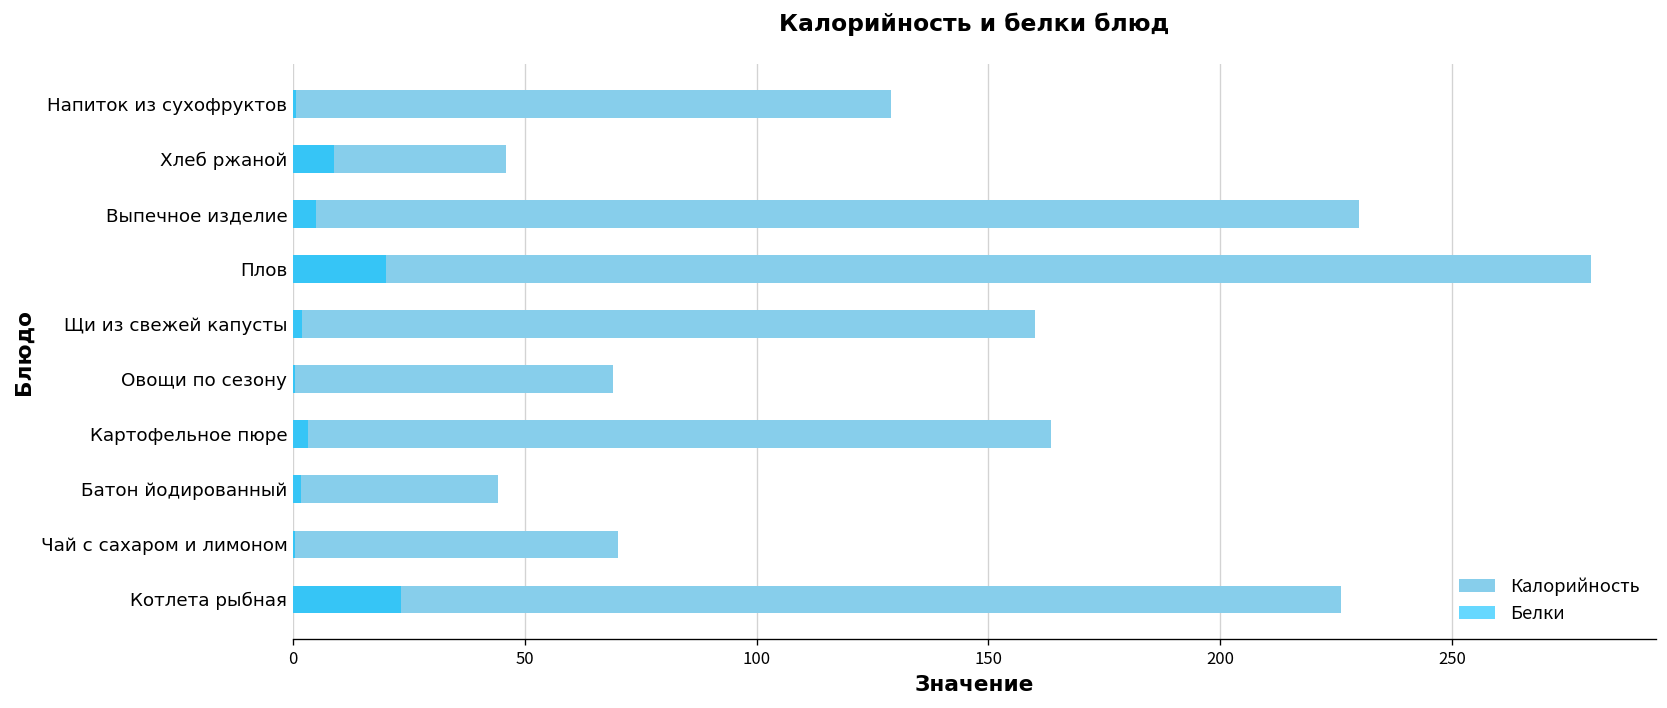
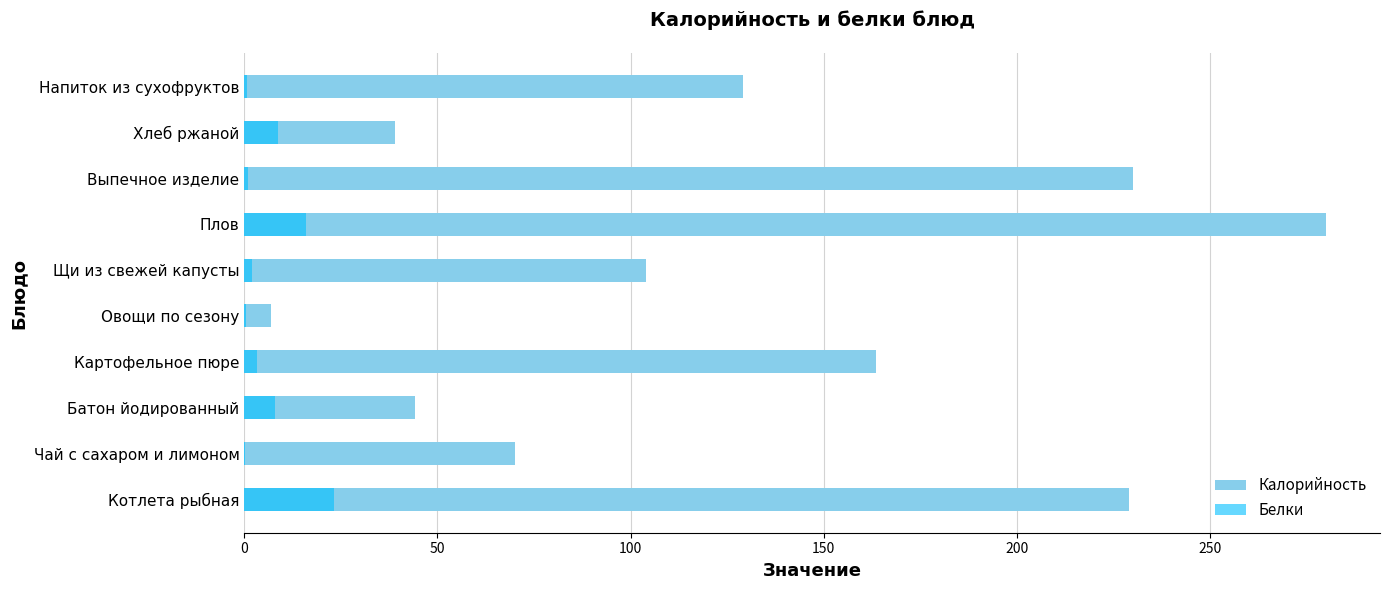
Калорийность, Хлеб ржаной: 46 -> 39
Белки, Выпечное изделие: 5 -> 1
Белки, Плов: 20 -> 16
Калорийность, Щи из свежей капусты: 160 -> 104
Калорийность, Овощи по сезону: 69 -> 7
Белки, Батон йодированный: 2 -> 8
Калорийность, Котлета рыбная: 226 -> 229
